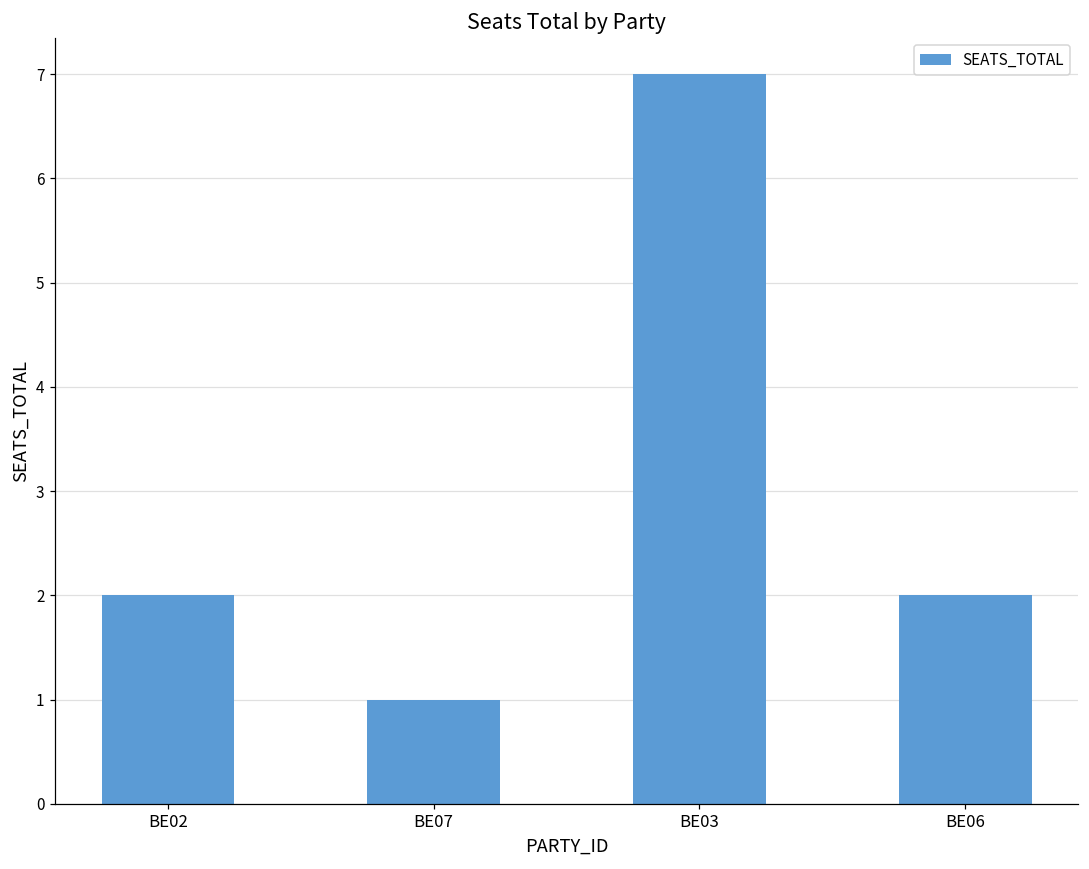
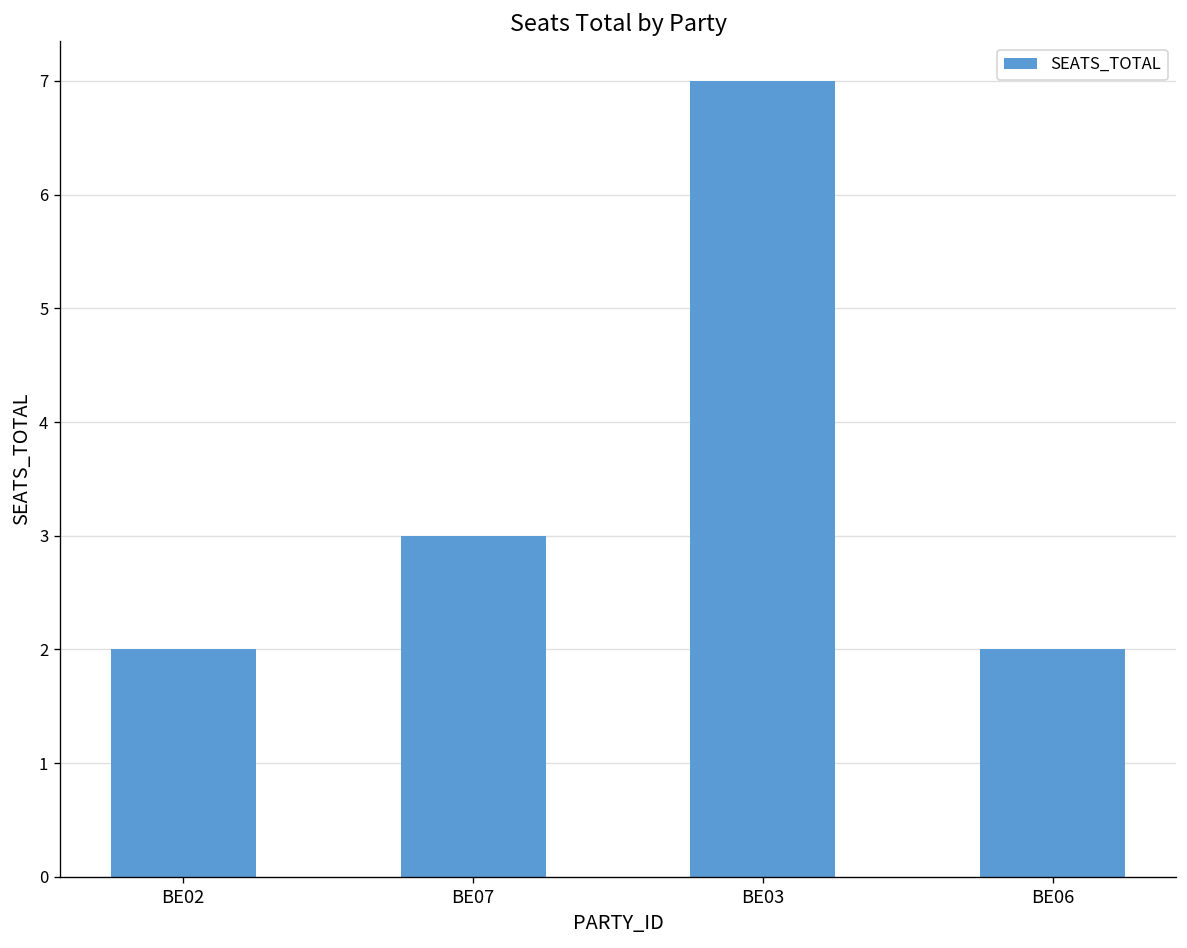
BE07: 1 -> 3
